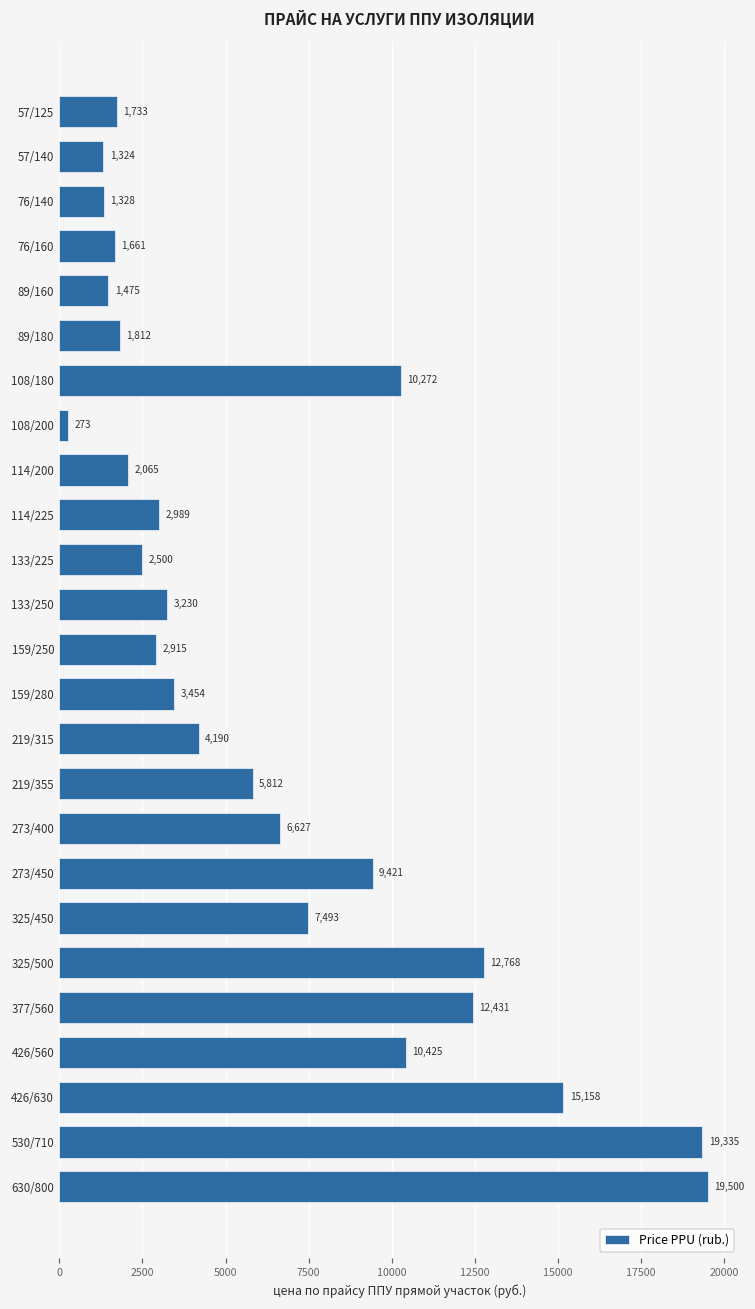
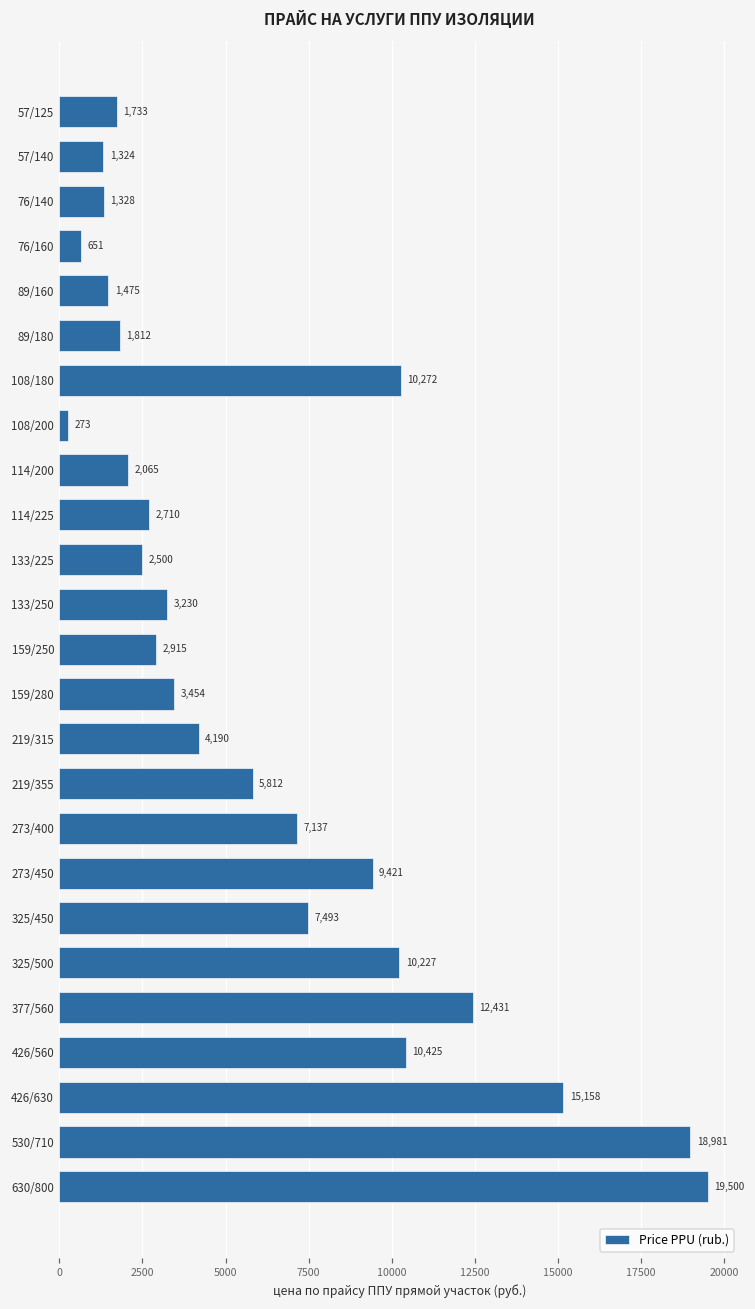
76/160: 1,661 -> 651
114/225: 2,989 -> 2,710
273/400: 6,627 -> 7,137
325/500: 12,768 -> 10,227
530/710: 19,335 -> 18,981
